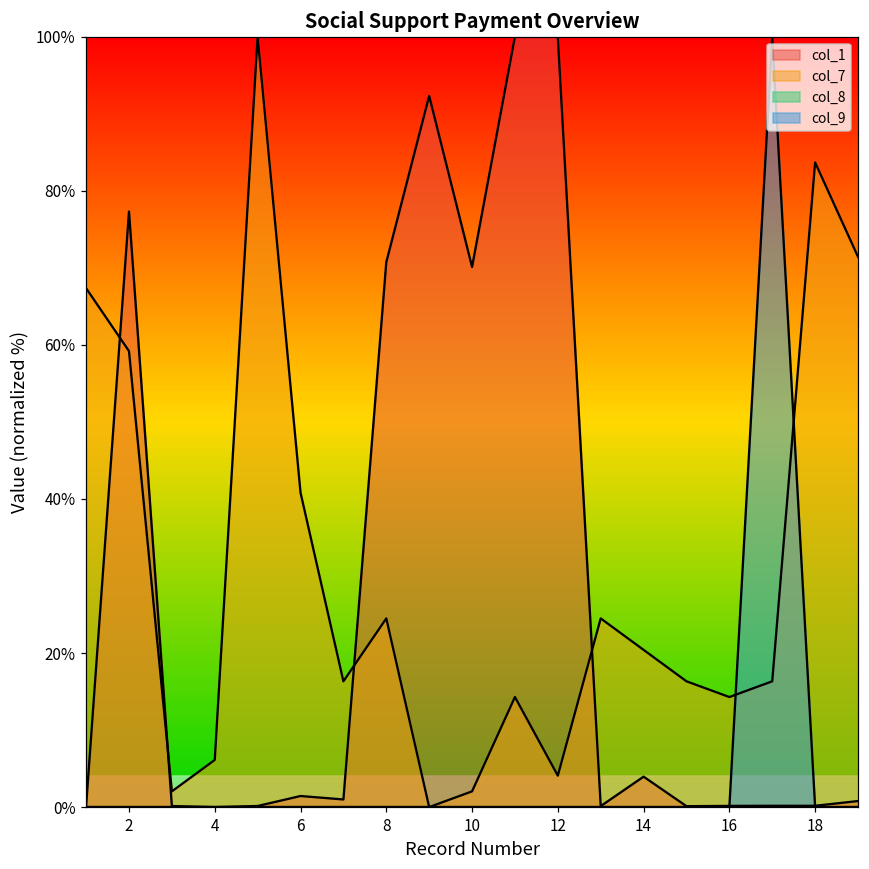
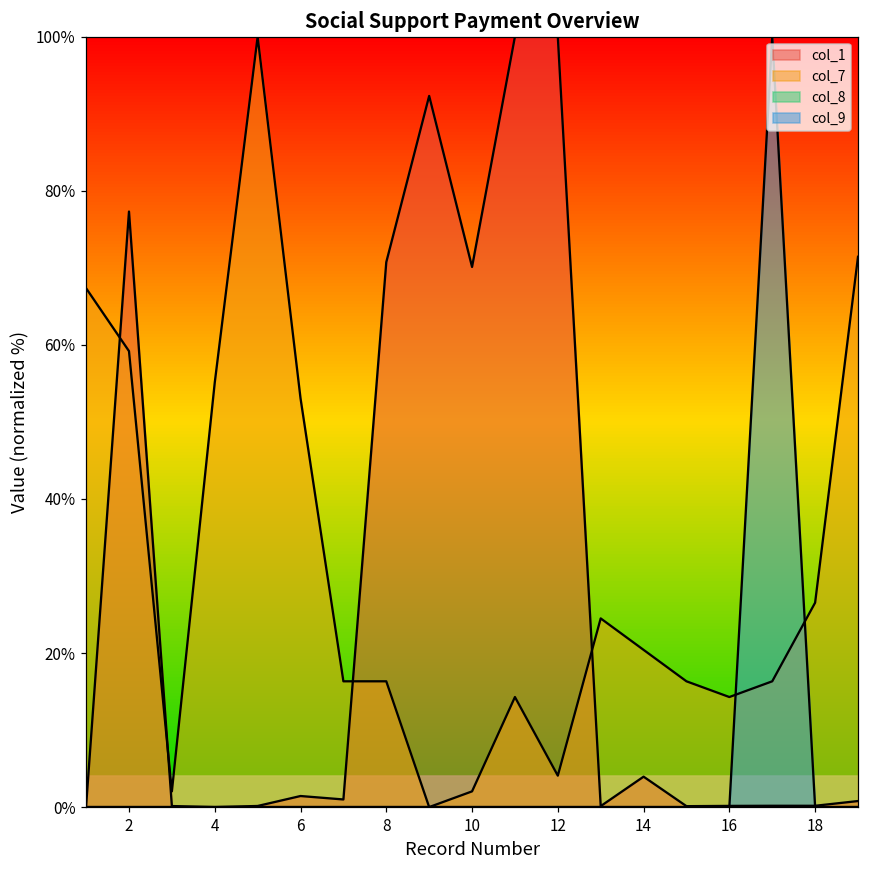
col_7, 4: 6% -> 55%
col_7, 6: 41% -> 53%
col_7, 8: 24% -> 16%
col_7, 18: 84% -> 27%
